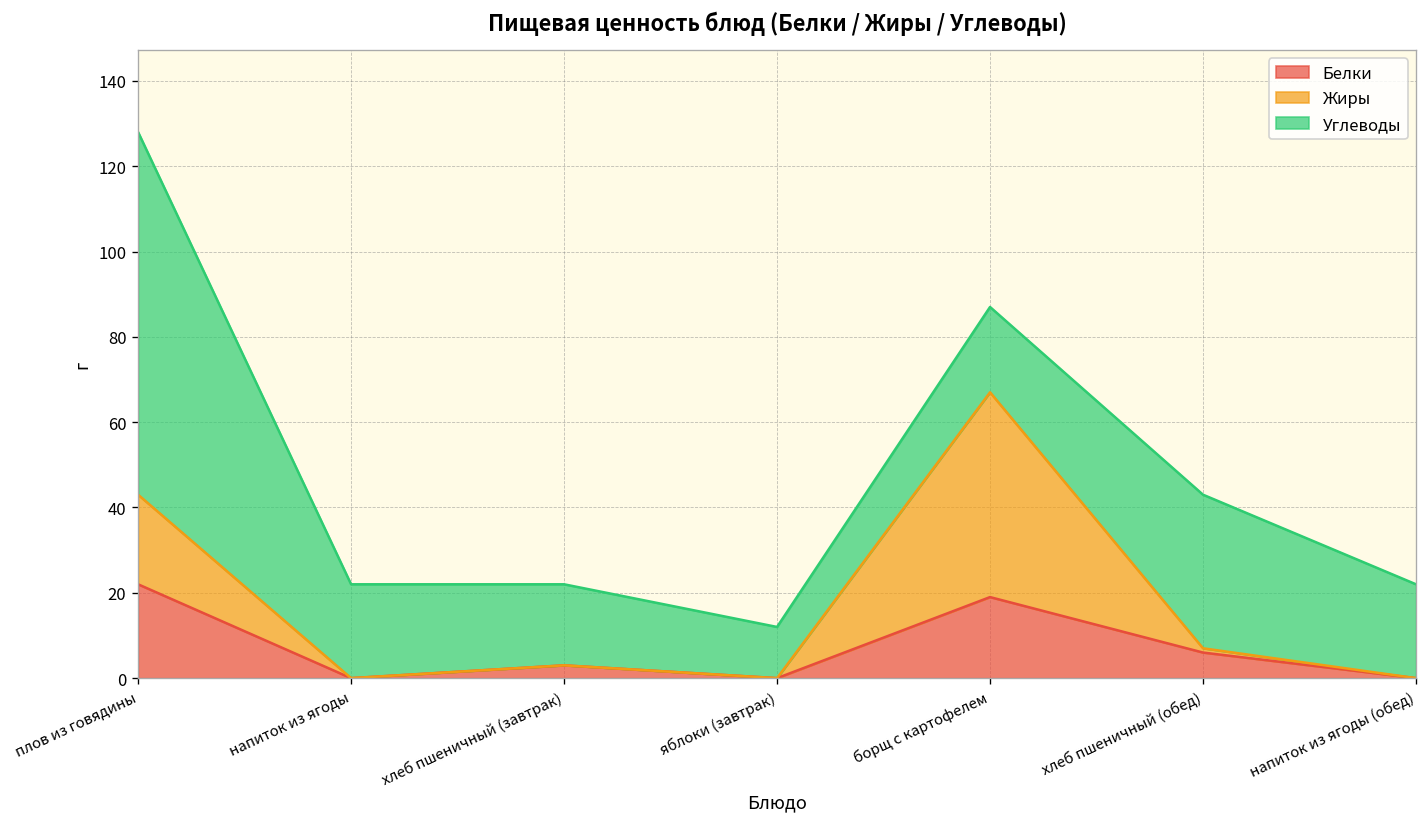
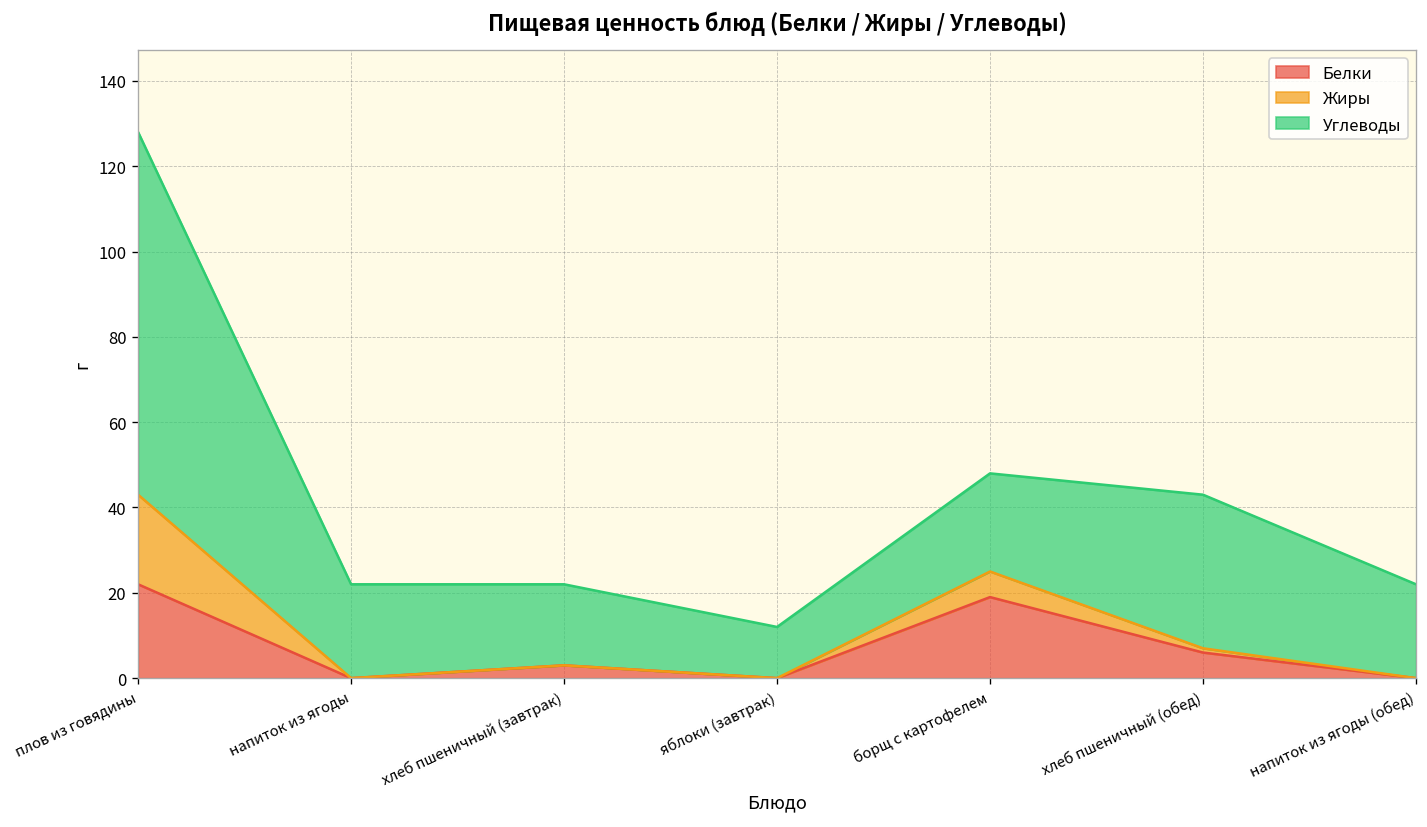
Жиры, борщ с картофелем: 48 -> 6
Углеводы, борщ с картофелем: 20 -> 23
